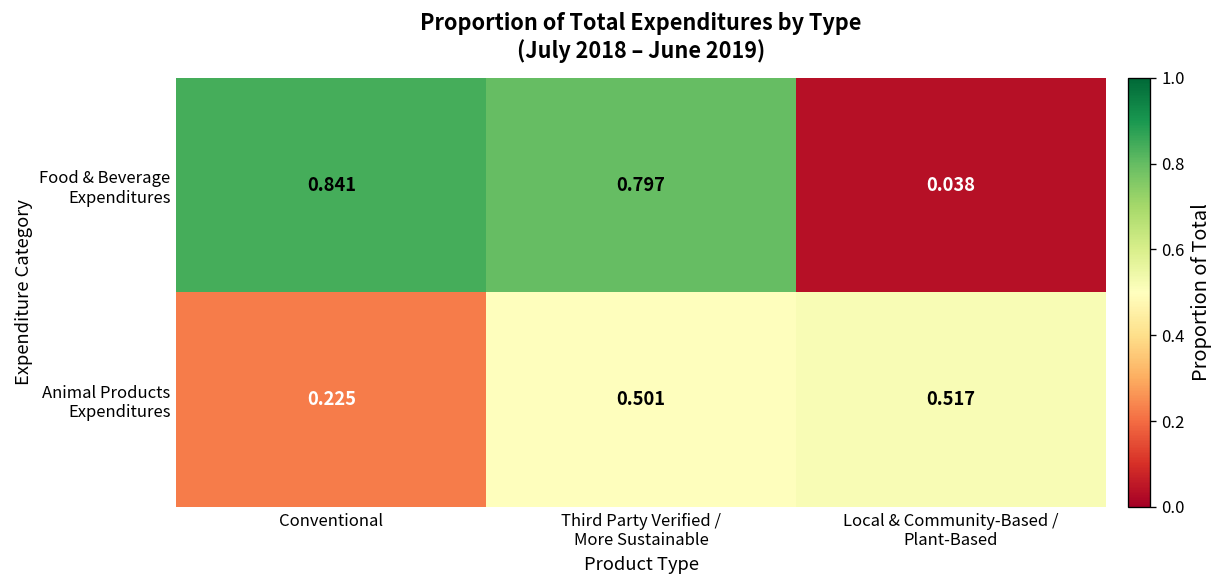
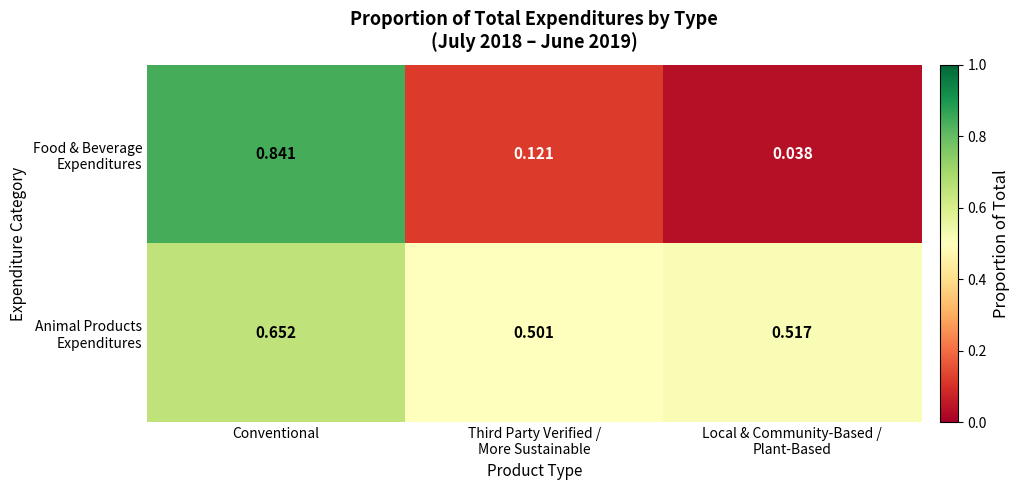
Food & Beverage Expenditures, Third Party Verified / More Sustainable: 0.797 -> 0.121
Animal Products Expenditures, Conventional: 0.225 -> 0.652
